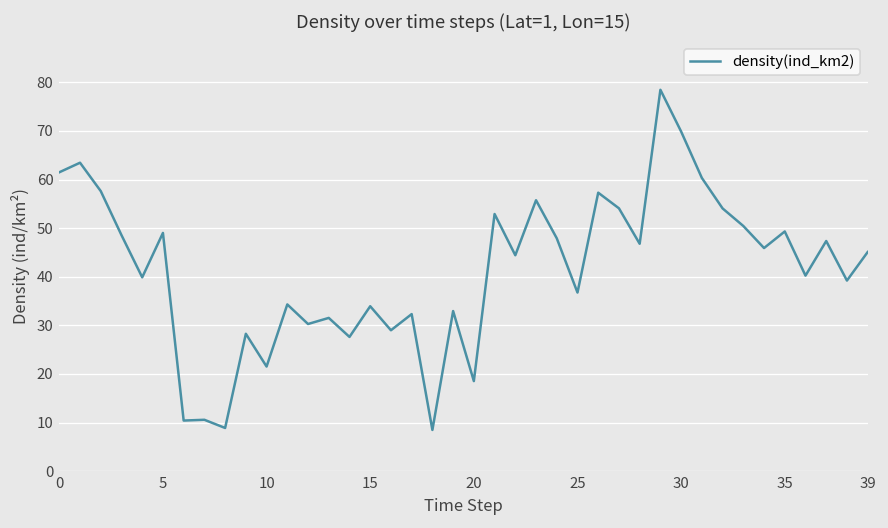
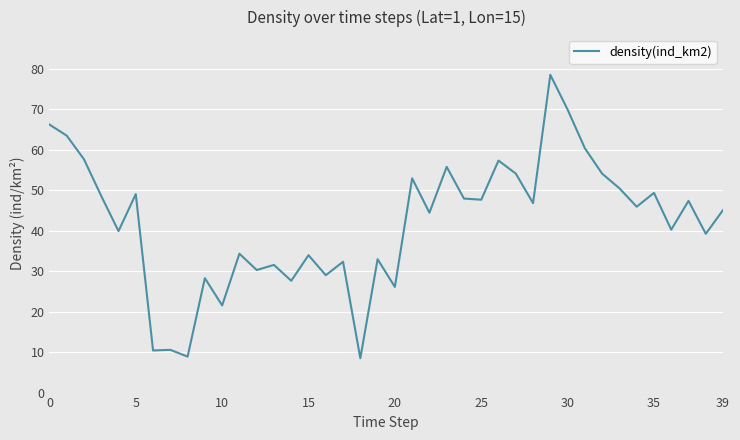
0: 61 -> 66
20: 19 -> 26
25: 37 -> 48
